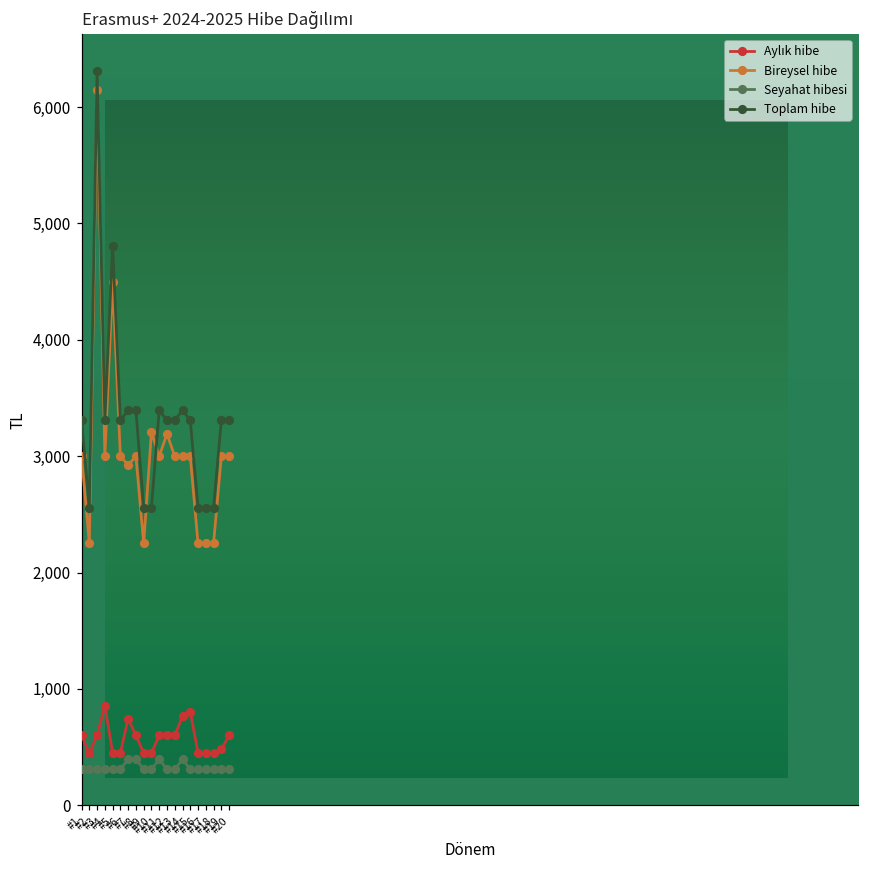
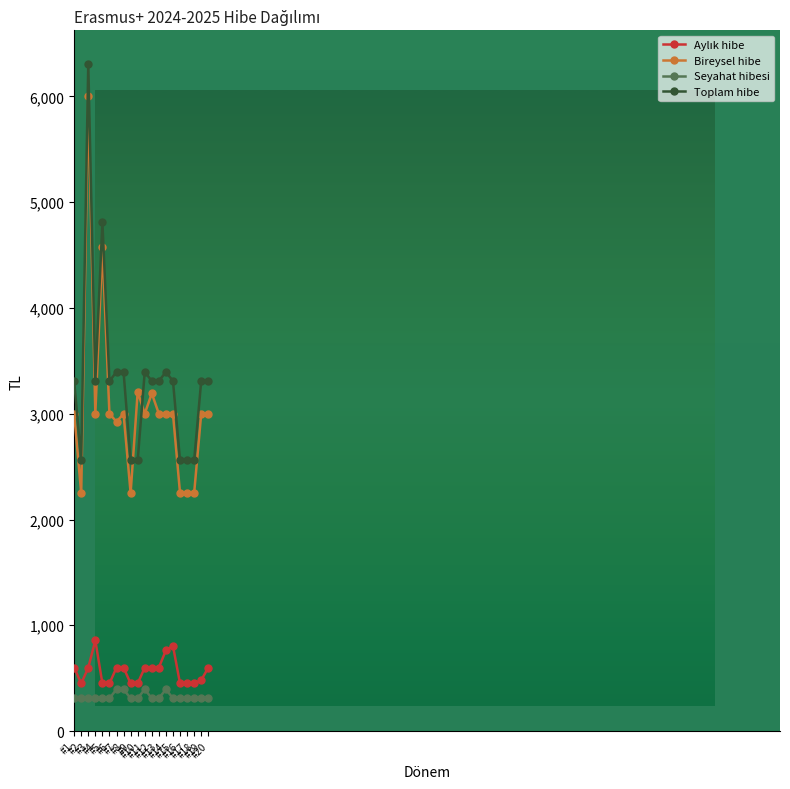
Bireysel hibe, #3: 6,150 -> 6,000
Bireysel hibe, #5: 4,500 -> 4,580
Aylık hibe, #7: 750 -> 600
